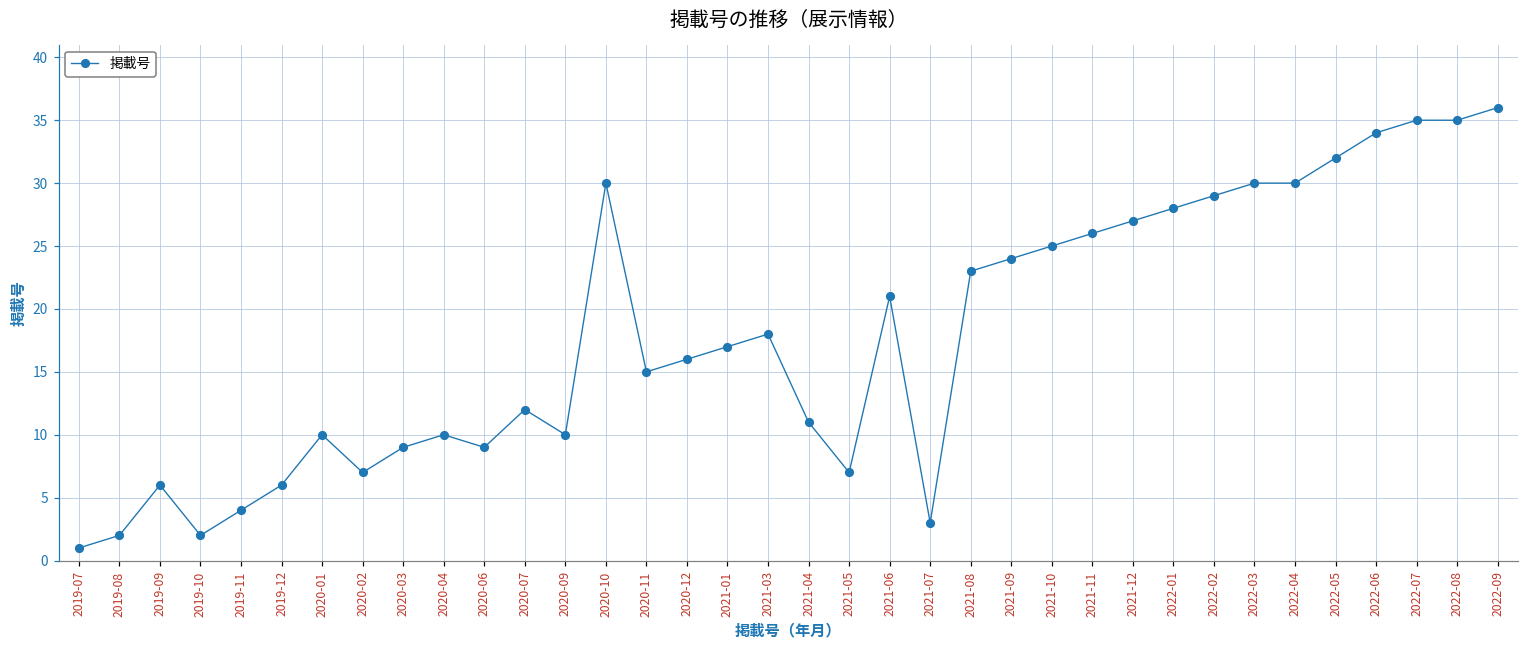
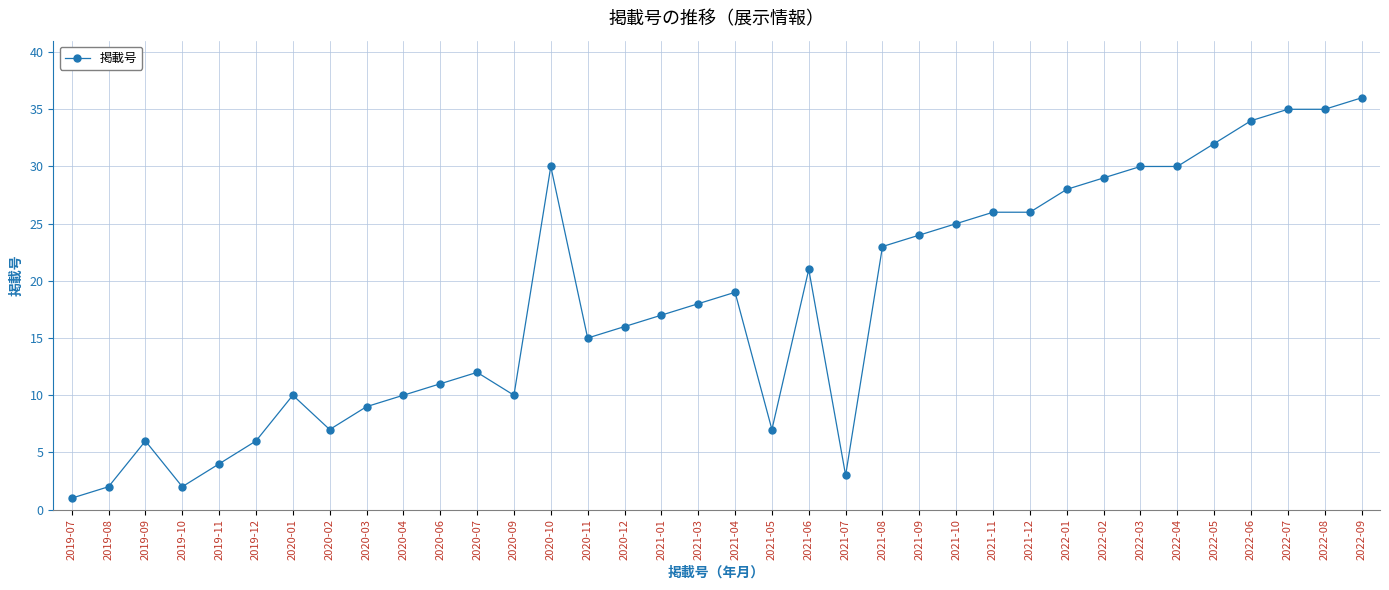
2020-06: 9 -> 11
2021-04: 11 -> 19
2021-12: 27 -> 26
